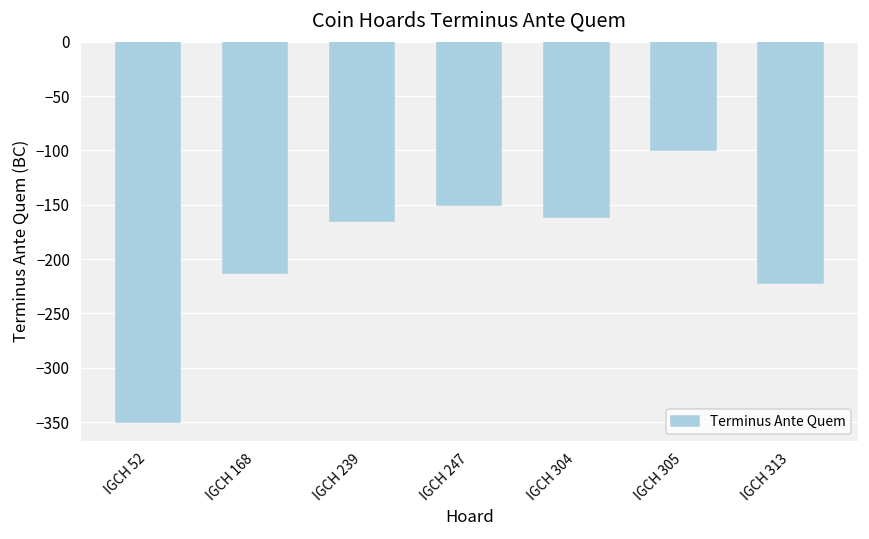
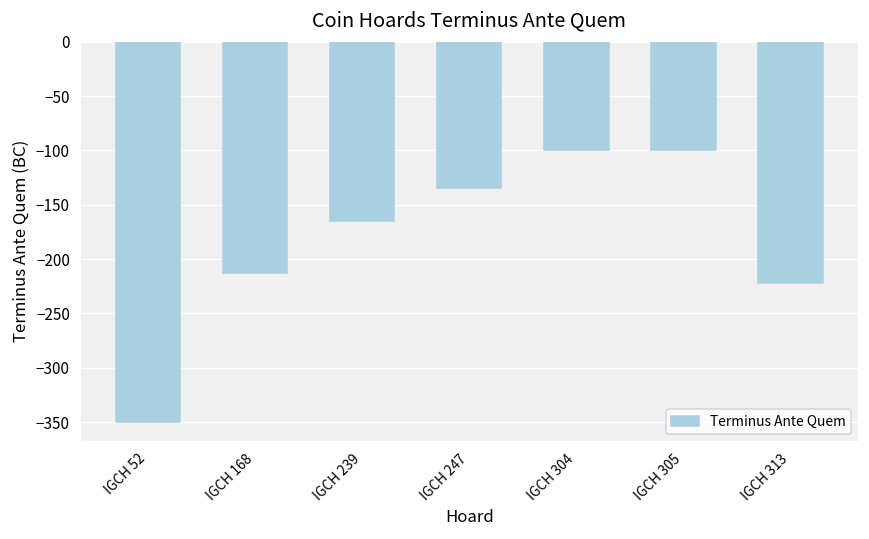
IGCH 247: -150 -> -140
IGCH 304: -160 -> -100
